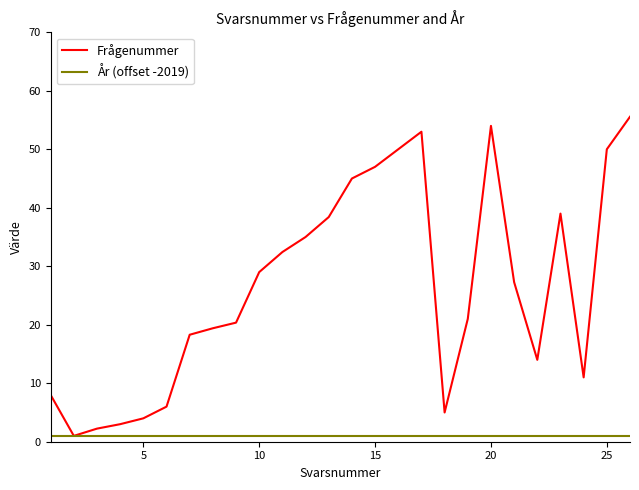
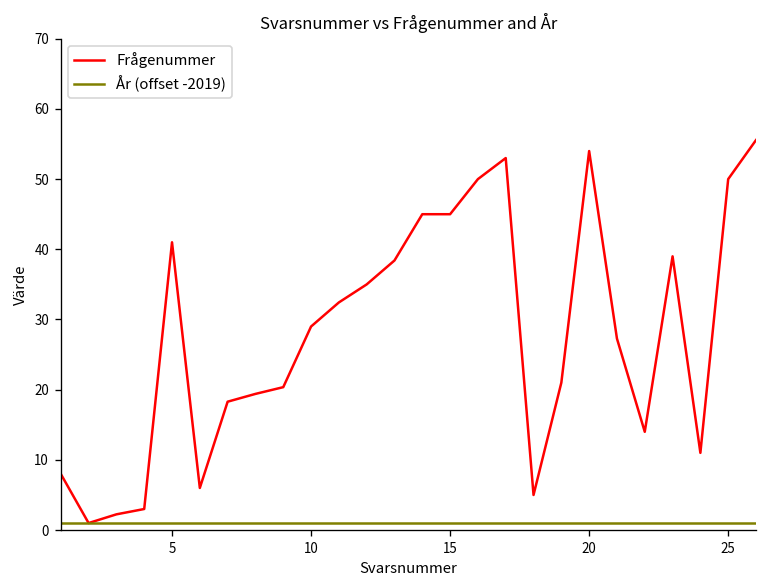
Frågenummer, 5: 4 -> 41
Frågenummer, 15: 47 -> 45
